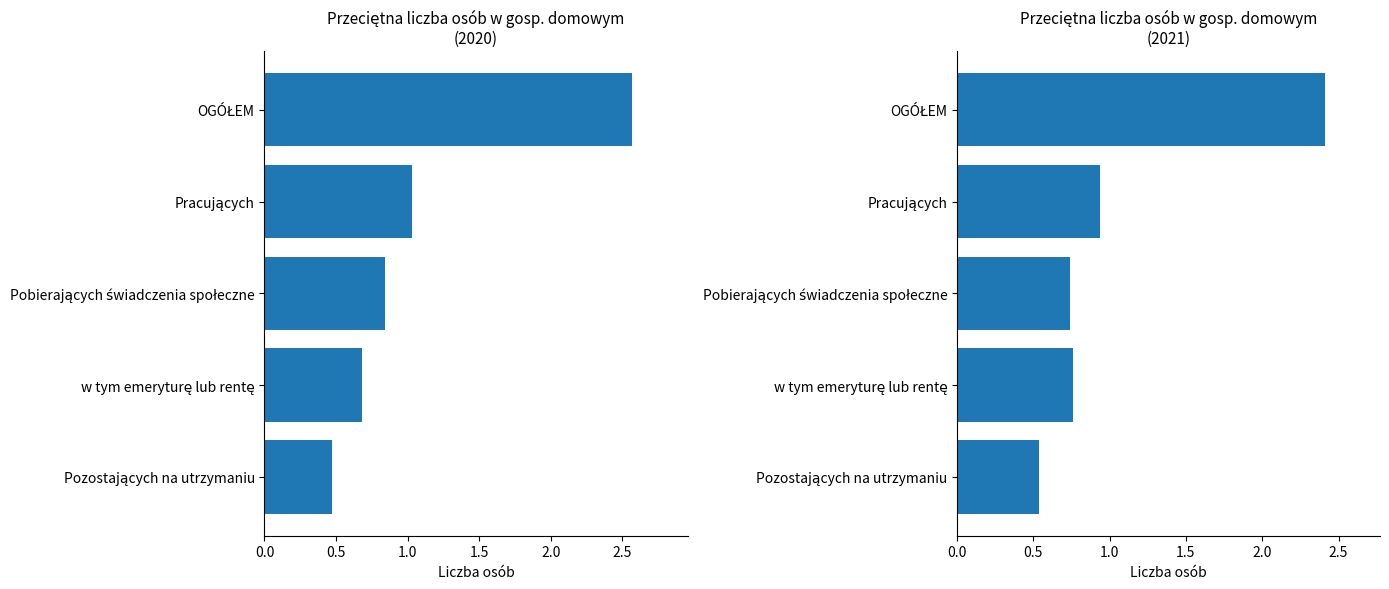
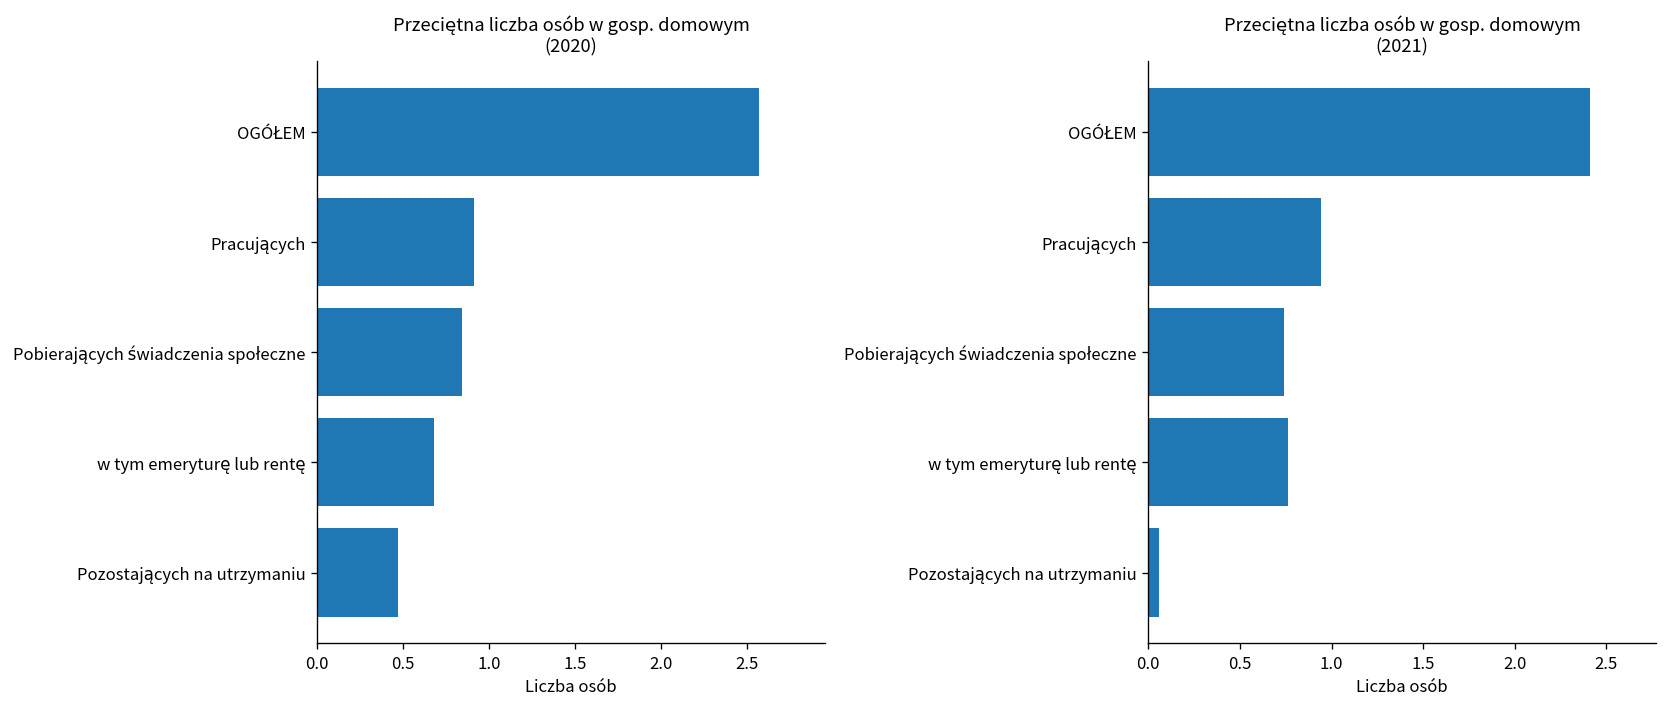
Przeciętna liczba osób w gosp. domowym (2020), Pracujących: 1.03 -> 0.91
Przeciętna liczba osób w gosp. domowym (2021), Pozostających na utrzymaniu: 0.54 -> 0.06
